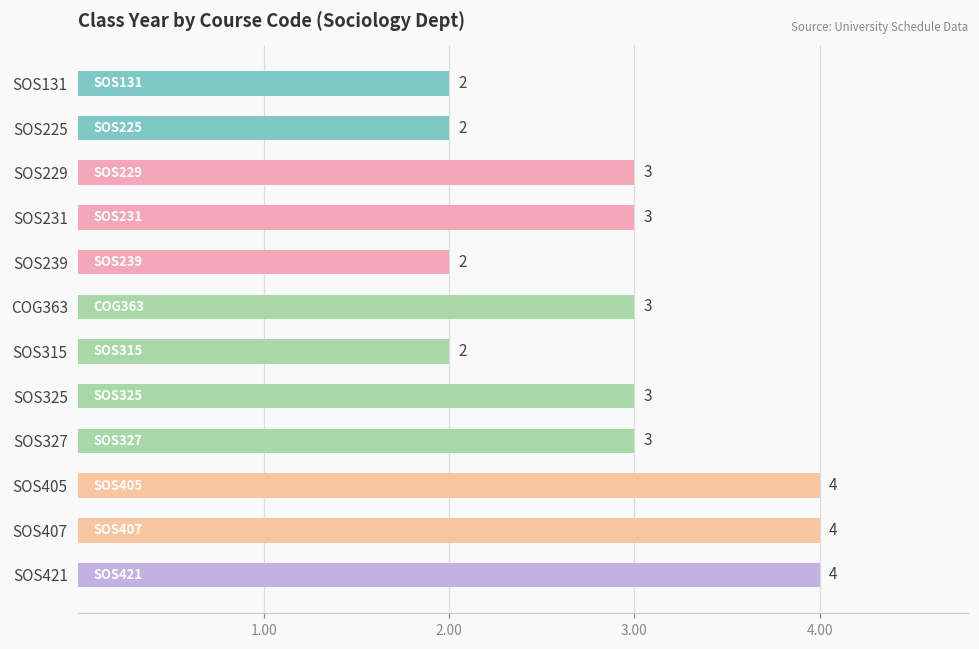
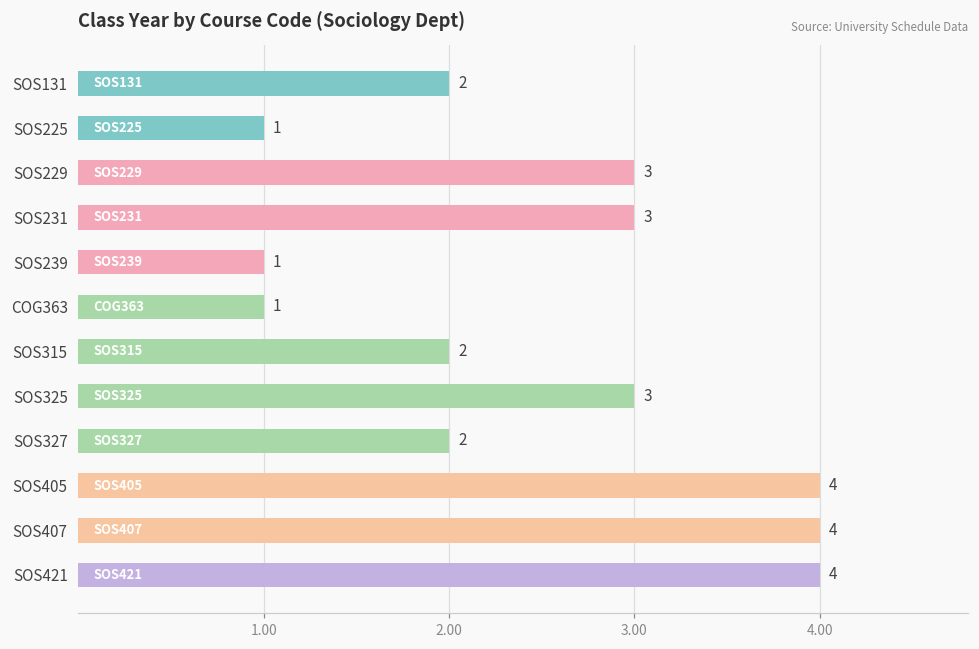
SOS225: 2 -> 1
SOS239: 2 -> 1
COG363: 3 -> 1
SOS327: 3 -> 2
